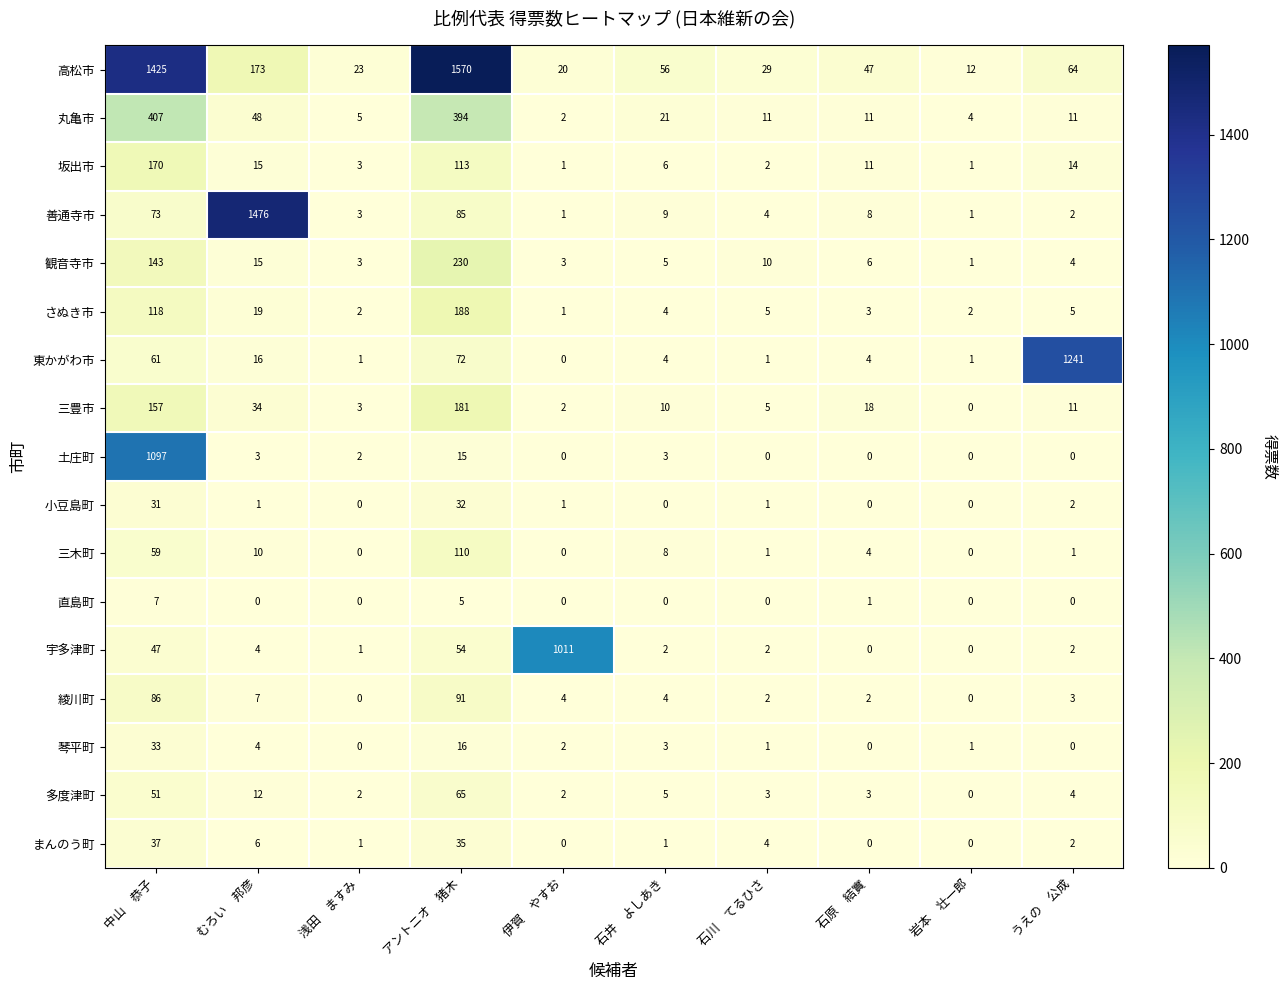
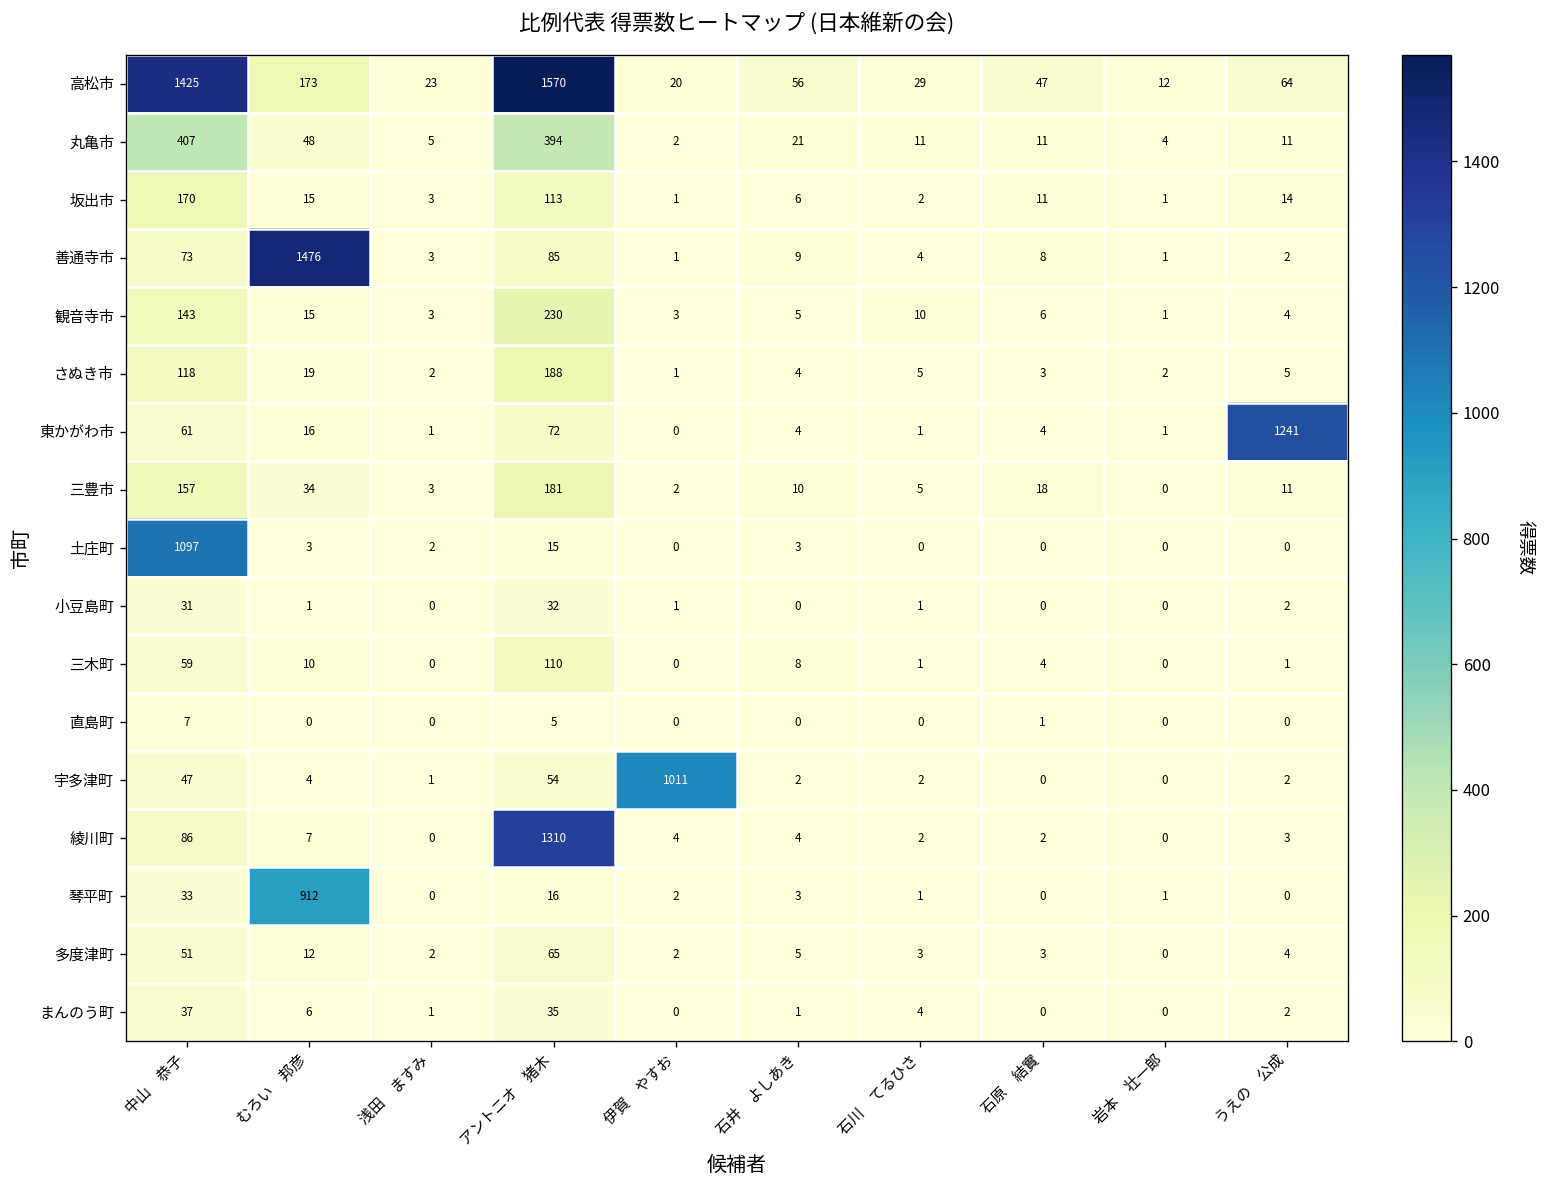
綾川町, アントニオ 猪木: 91 -> 1310
琴平町, むろい 邦彦: 4 -> 912
